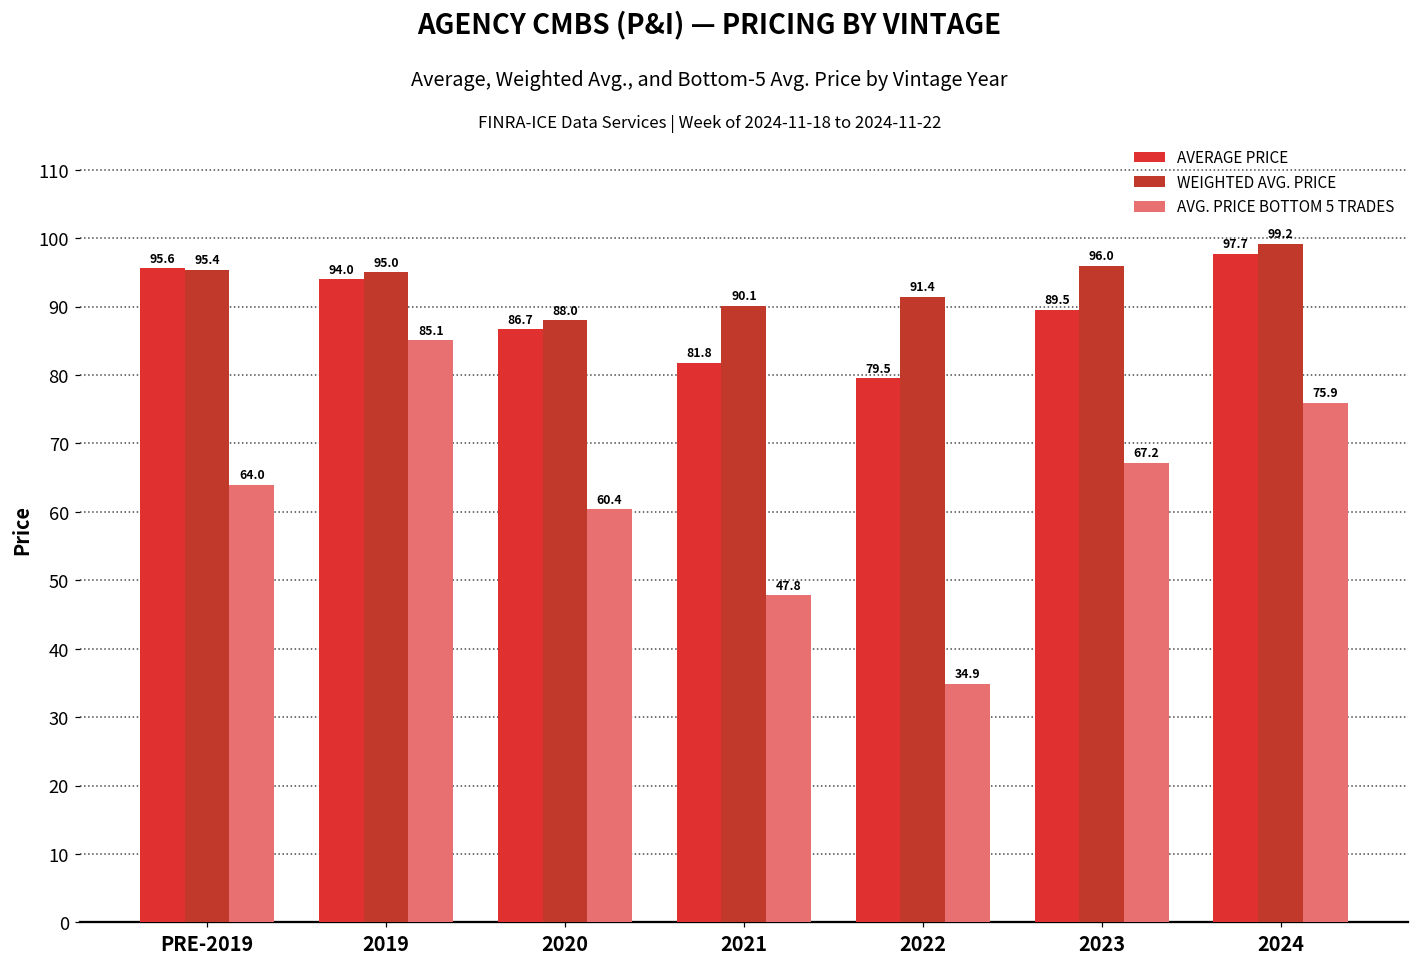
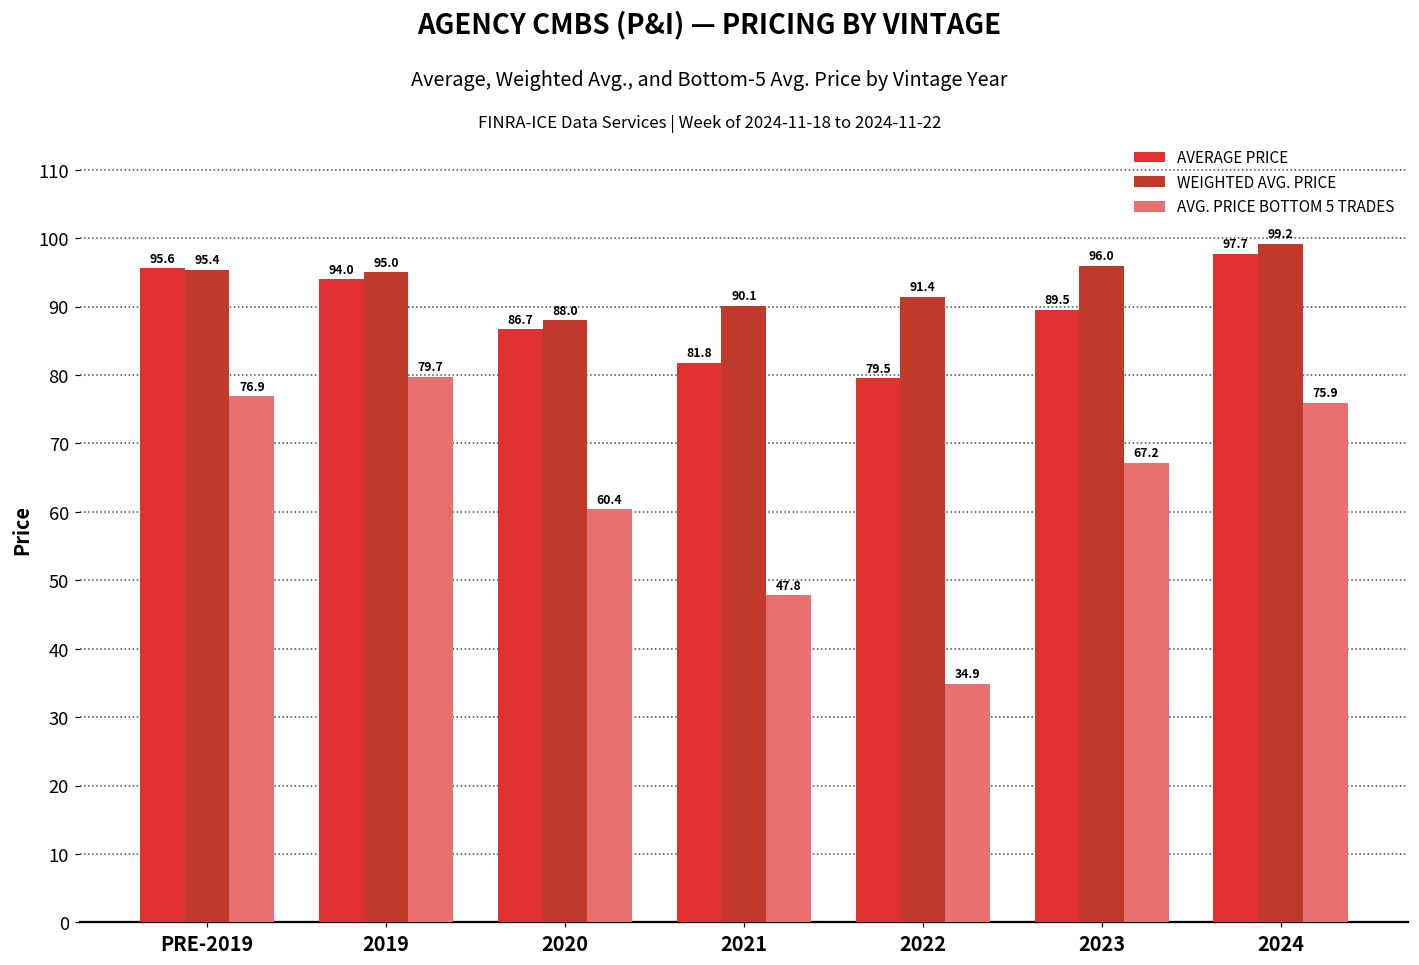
AVG. PRICE BOTTOM 5 TRADES, PRE-2019: 64.0 -> 76.9
AVG. PRICE BOTTOM 5 TRADES, 2019: 85.1 -> 79.7
